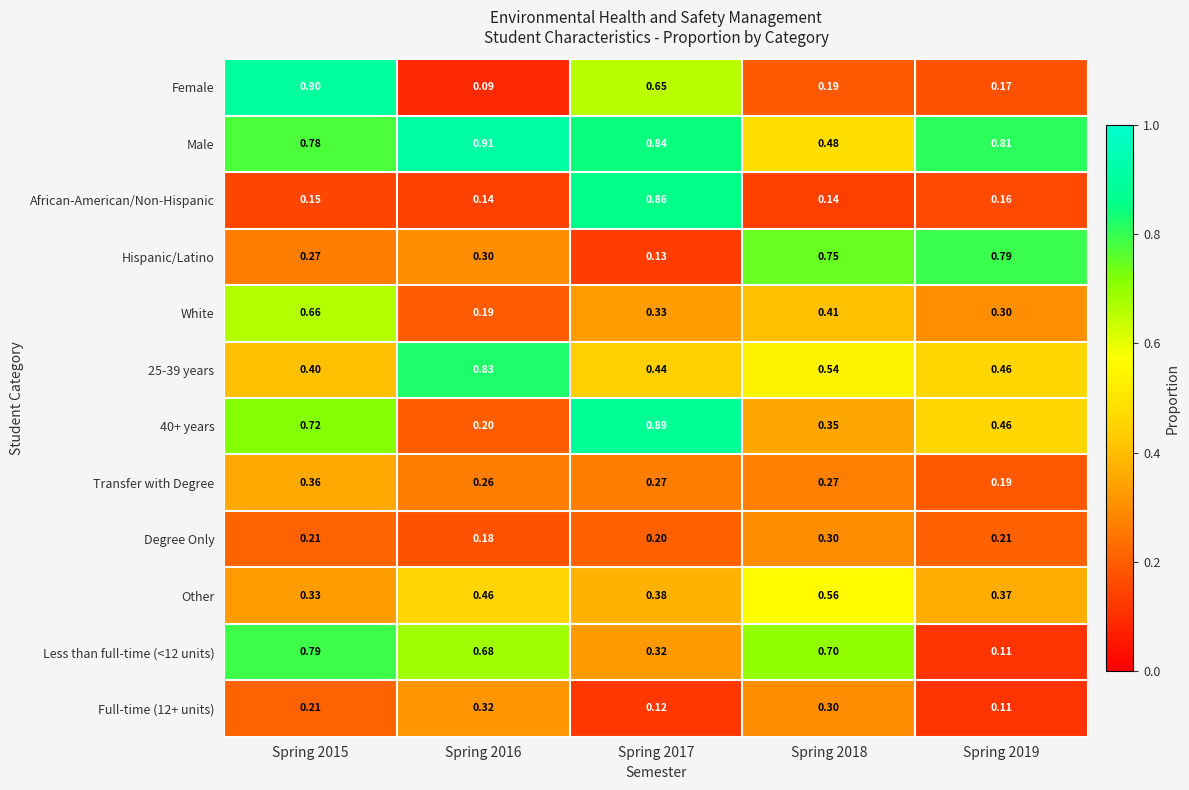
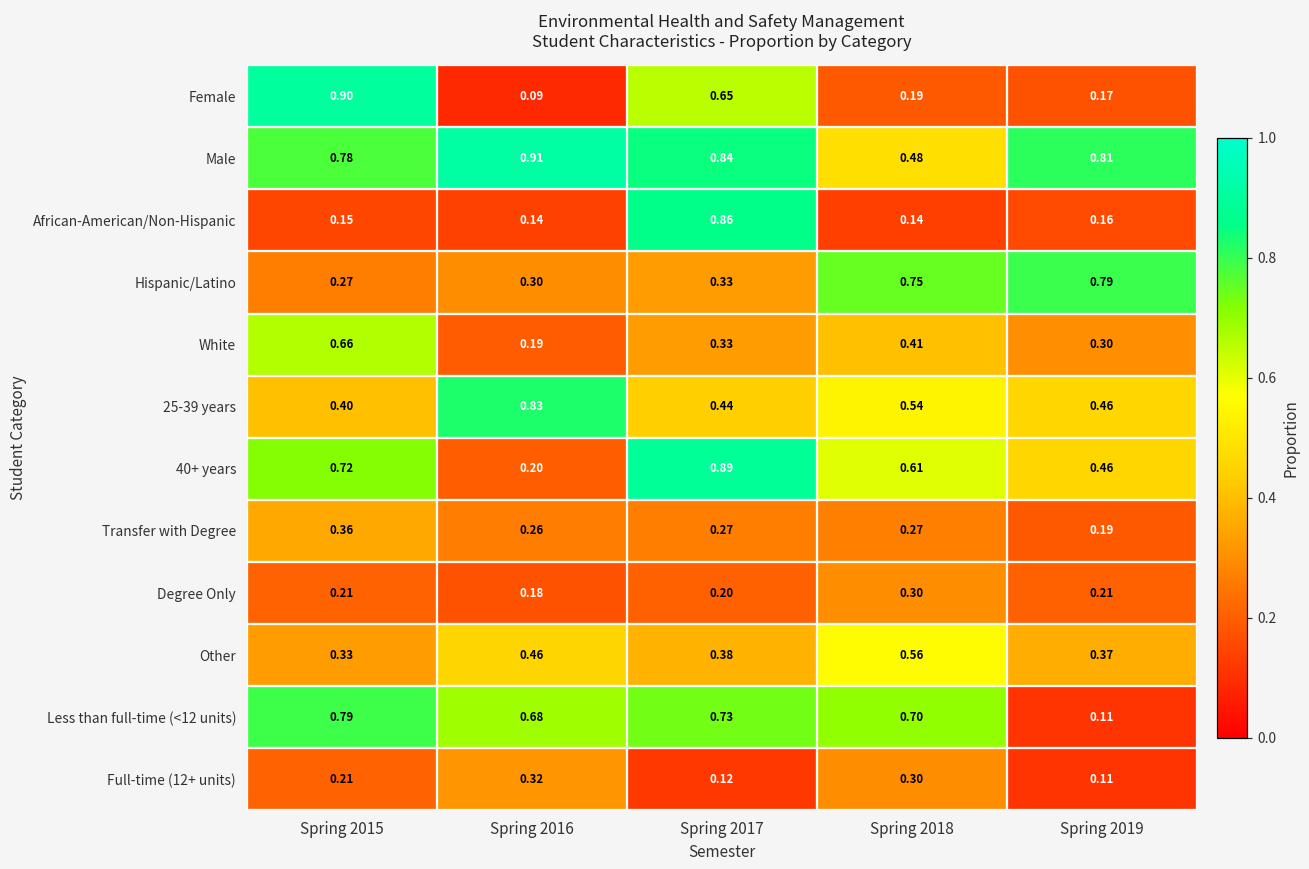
Hispanic/Latino, Spring 2017: 0.13 -> 0.33
40+ years, Spring 2018: 0.35 -> 0.61
Less than full-time (<12 units), Spring 2017: 0.32 -> 0.73
